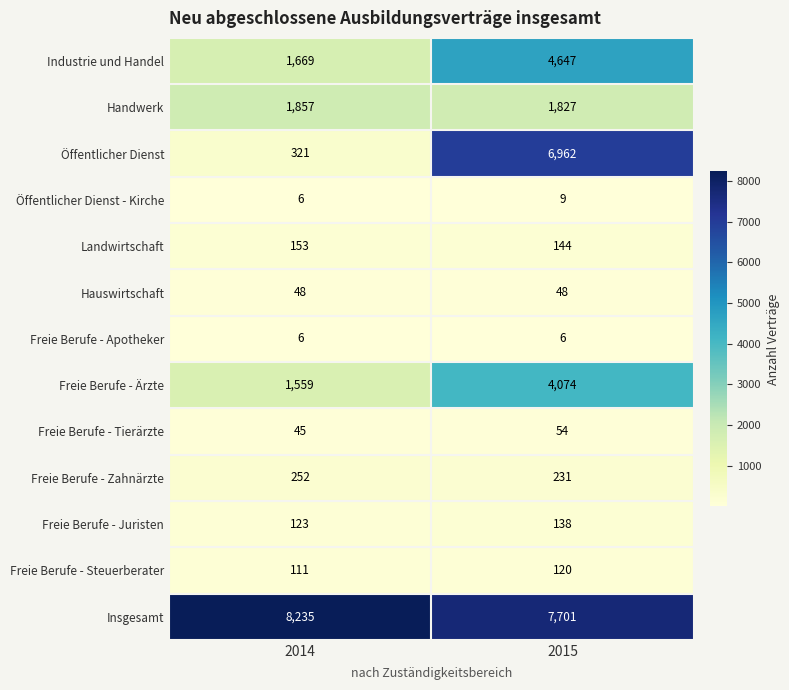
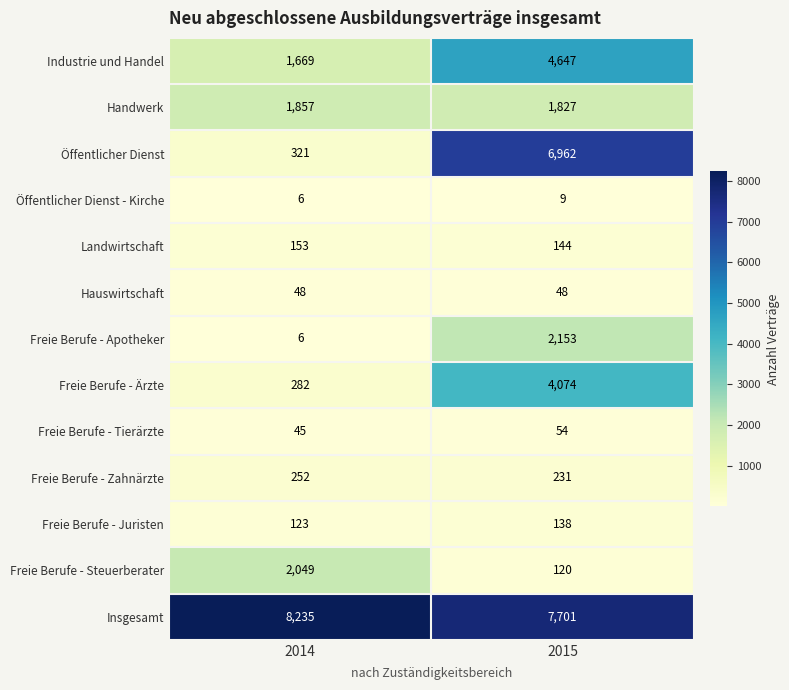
Freie Berufe - Apotheker, 2015: 6 -> 2,153
Freie Berufe - Ärzte, 2014: 1,559 -> 282
Freie Berufe - Steuerberater, 2014: 111 -> 2,049
